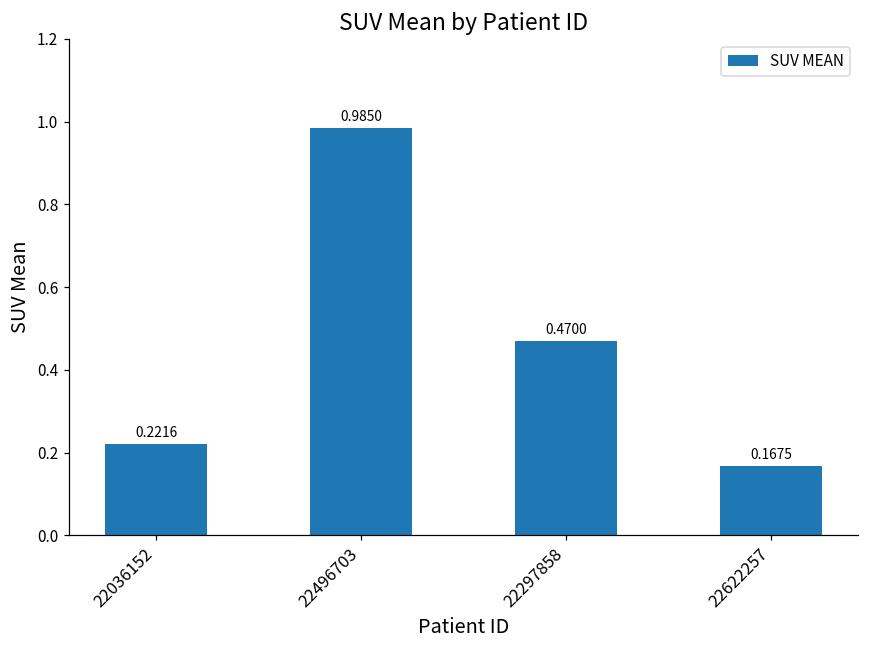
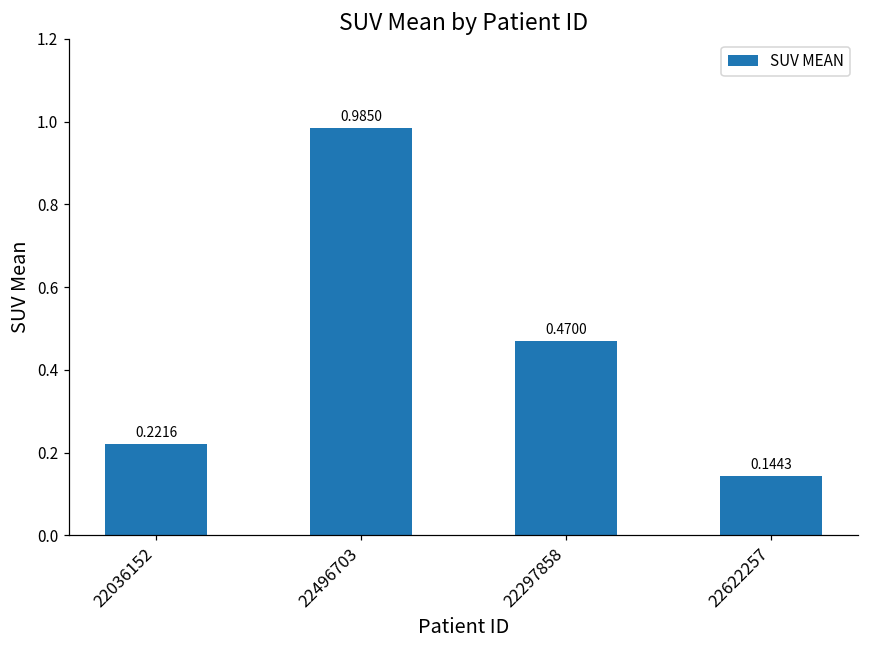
22622257: 0.1675 -> 0.1443
